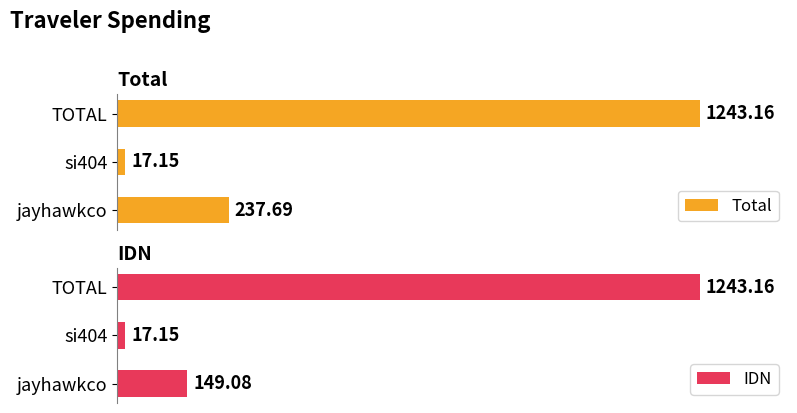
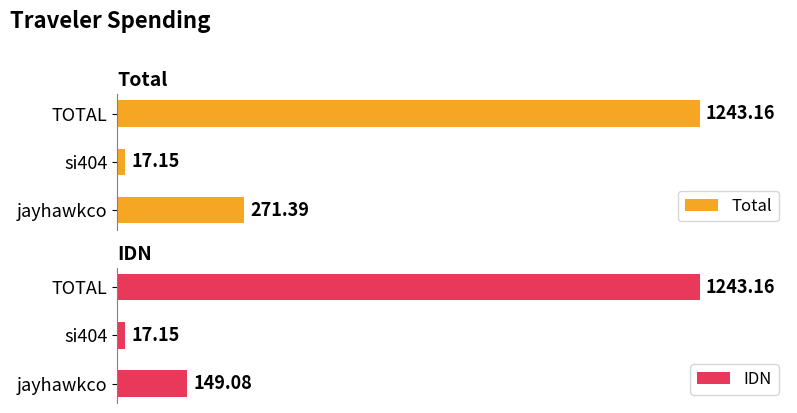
Total, jayhawkco: 237.69 -> 271.39
